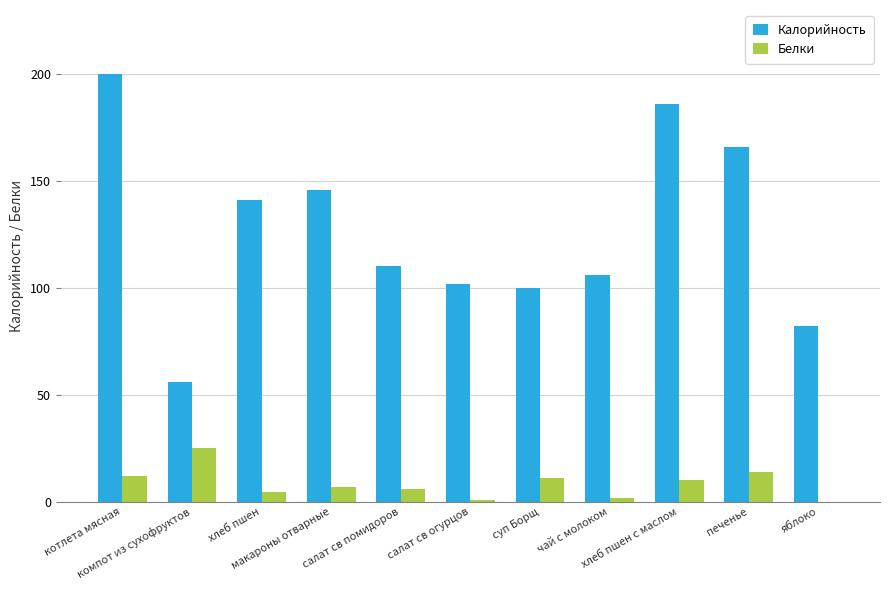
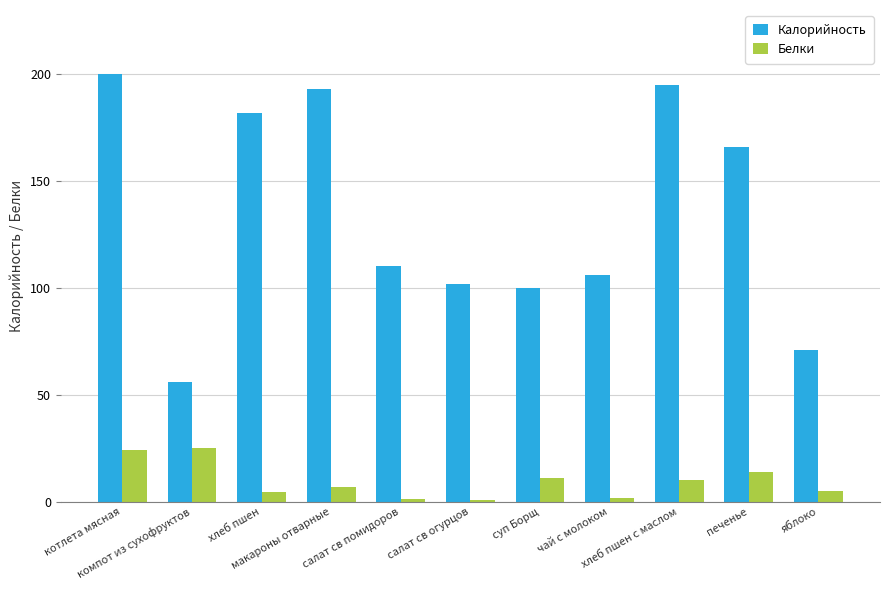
Белки, котлета мясная: 12 -> 24
Калорийность, хлеб пшен: 141 -> 182
Калорийность, макароны отварные: 146 -> 193
Белки, салат св помидоров: 6 -> 1
Калорийность, хлеб пшен с маслом: 186 -> 195
Калорийность, яблоко: 82 -> 71
Белки, яблоко: 0 -> 5
